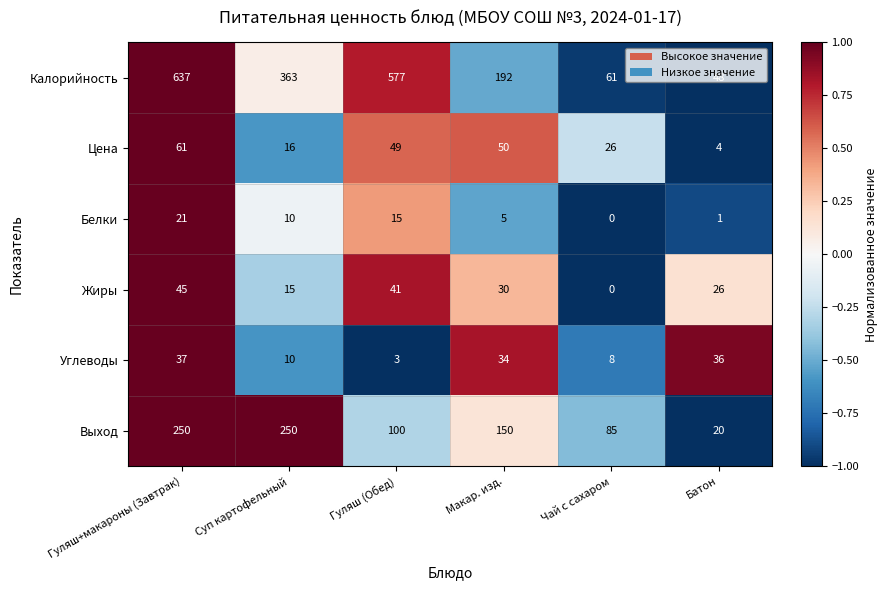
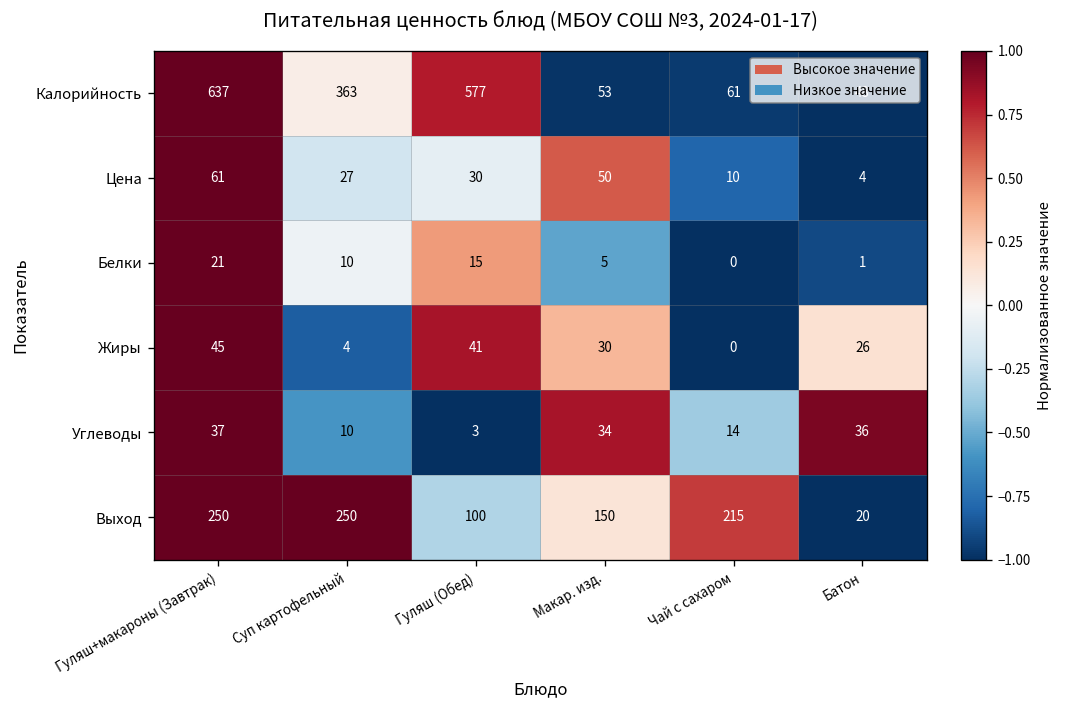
Калорийность, Макар. изд.: 192 -> 53
Цена, Суп картофельный: 16 -> 27
Цена, Гуляш (Обед): 49 -> 30
Цена, Чай с сахаром: 26 -> 10
Жиры, Суп картофельный: 15 -> 4
Углеводы, Чай с сахаром: 8 -> 14
Выход, Чай с сахаром: 85 -> 215
